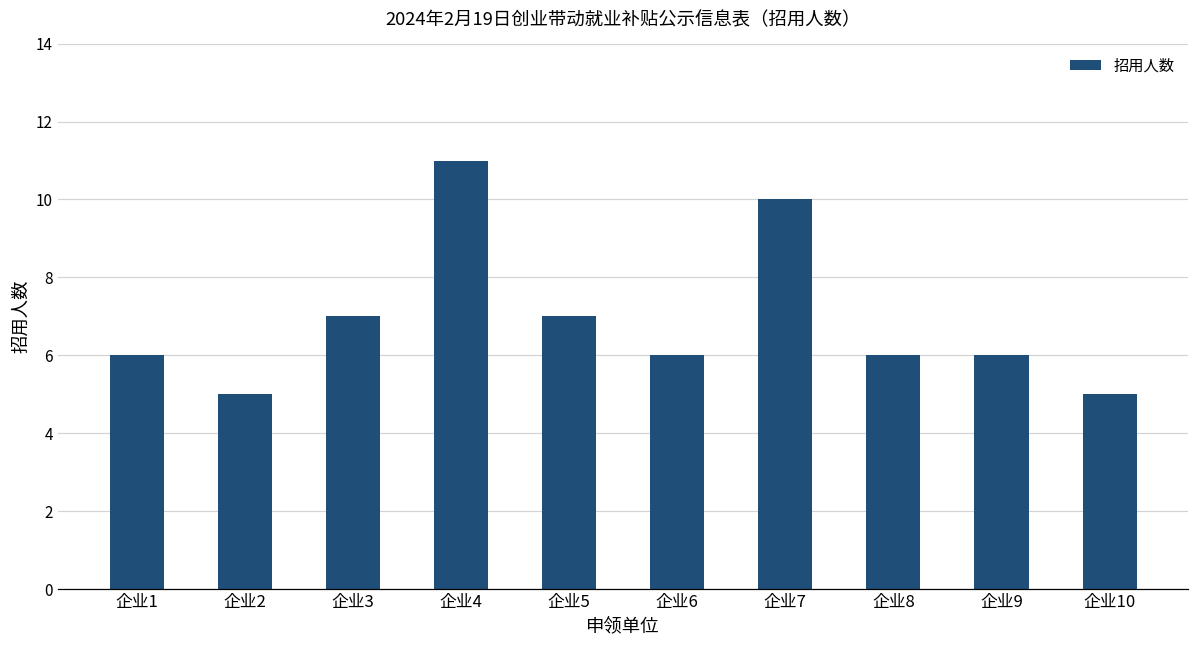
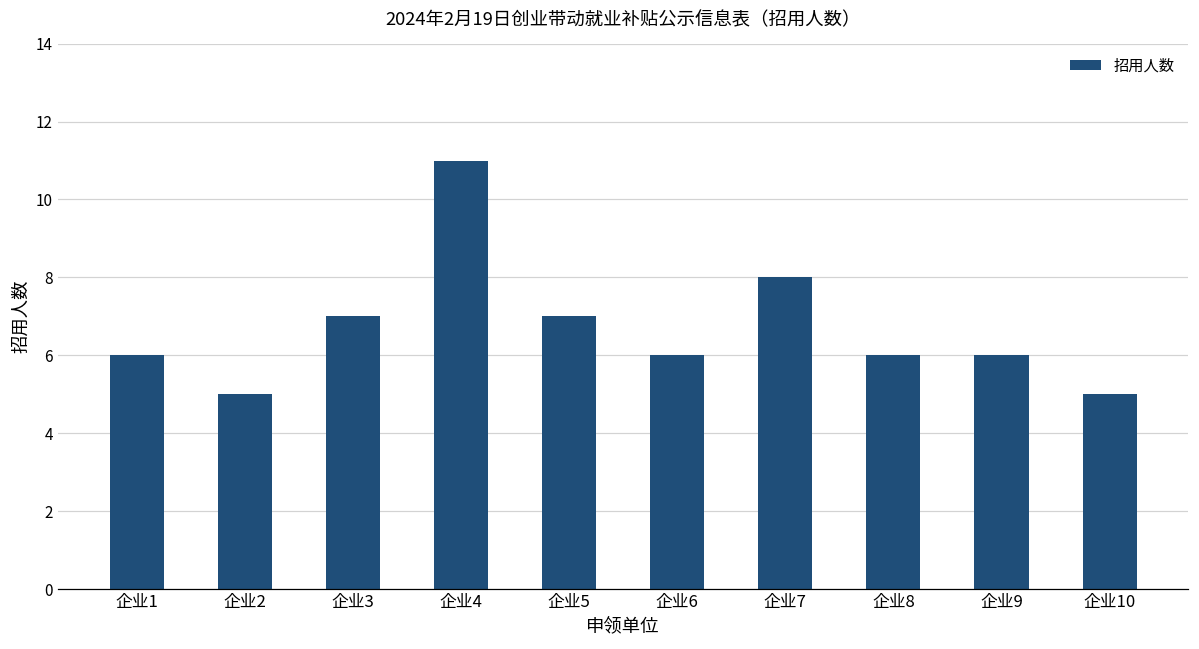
企业7: 10 -> 8
